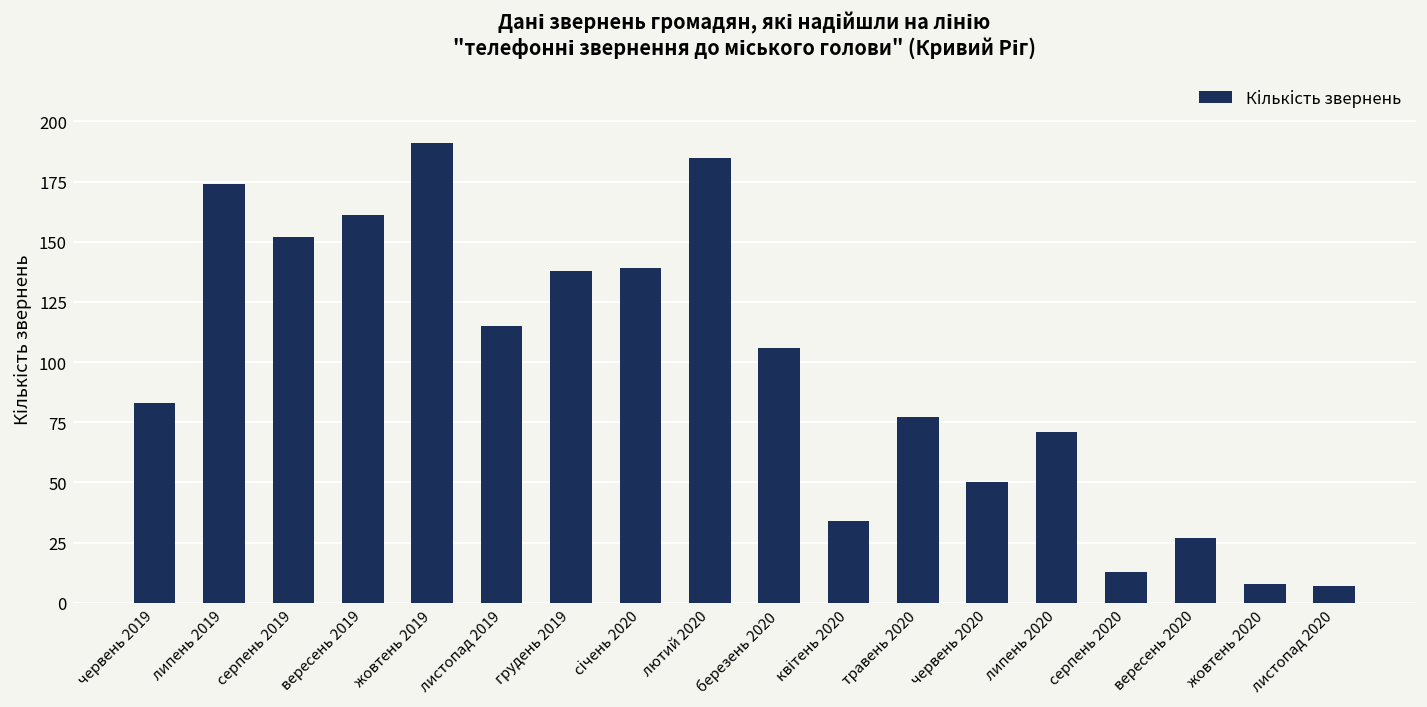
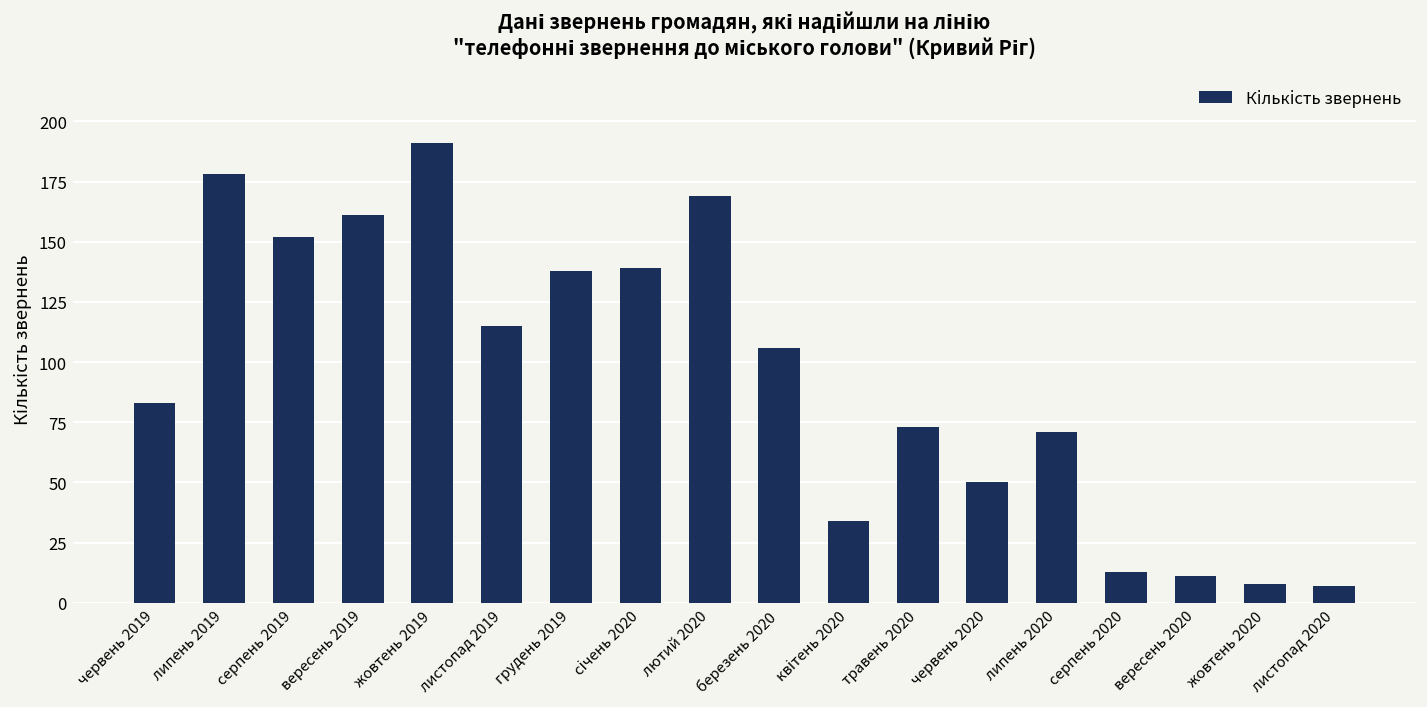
липень 2019: 174 -> 178
лютий 2020: 185 -> 169
травень 2020: 77 -> 73
вересень 2020: 27 -> 11
